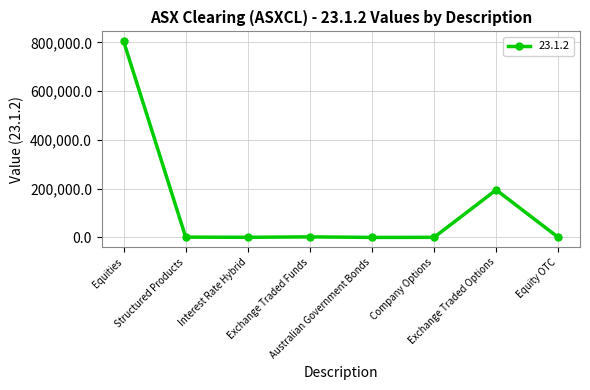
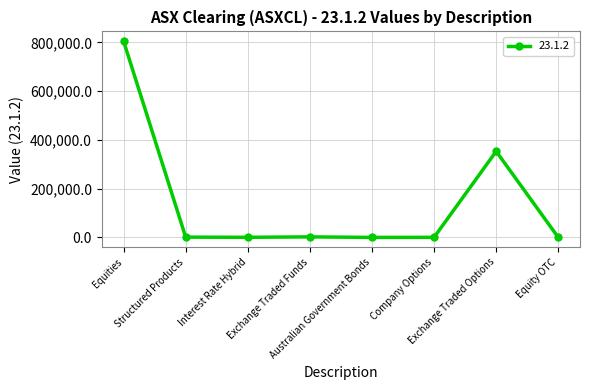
Exchange Traded Options: 190,000 -> 350,000
